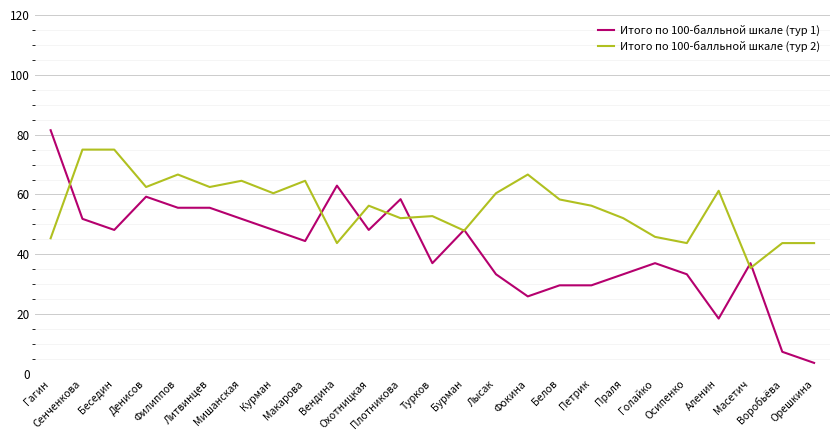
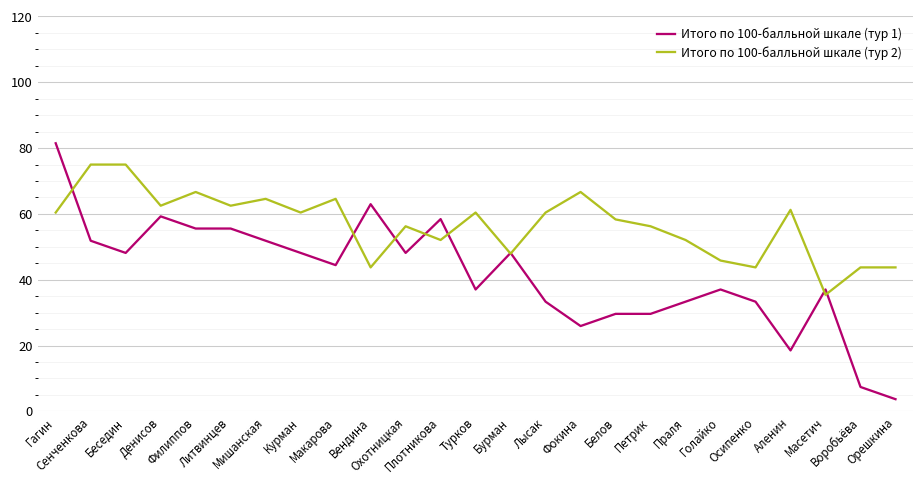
Итого по 100-балльной шкале (тур 2), Гагин: 45 -> 60
Итого по 100-балльной шкале (тур 2), Турков: 53 -> 60
